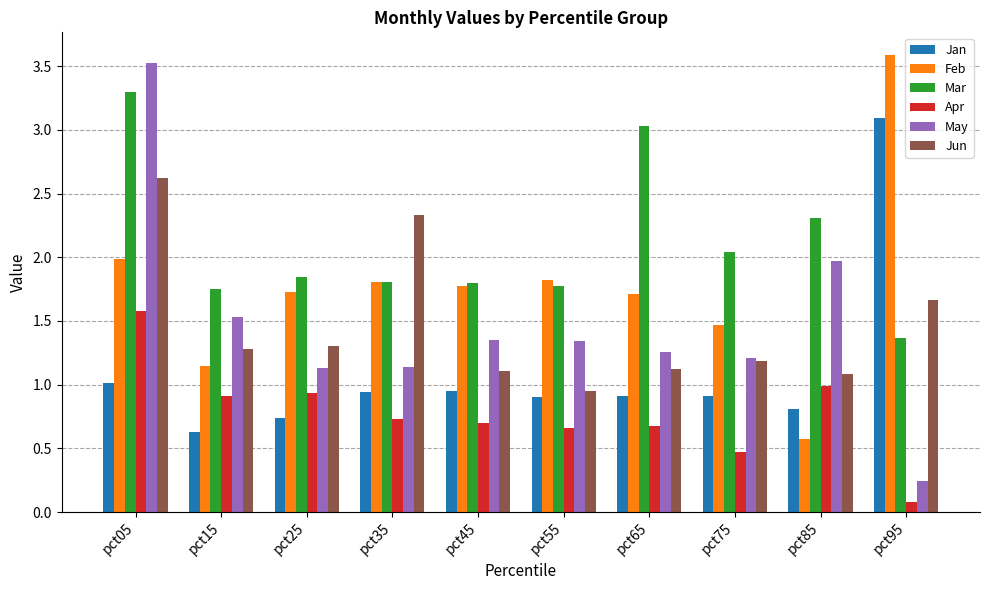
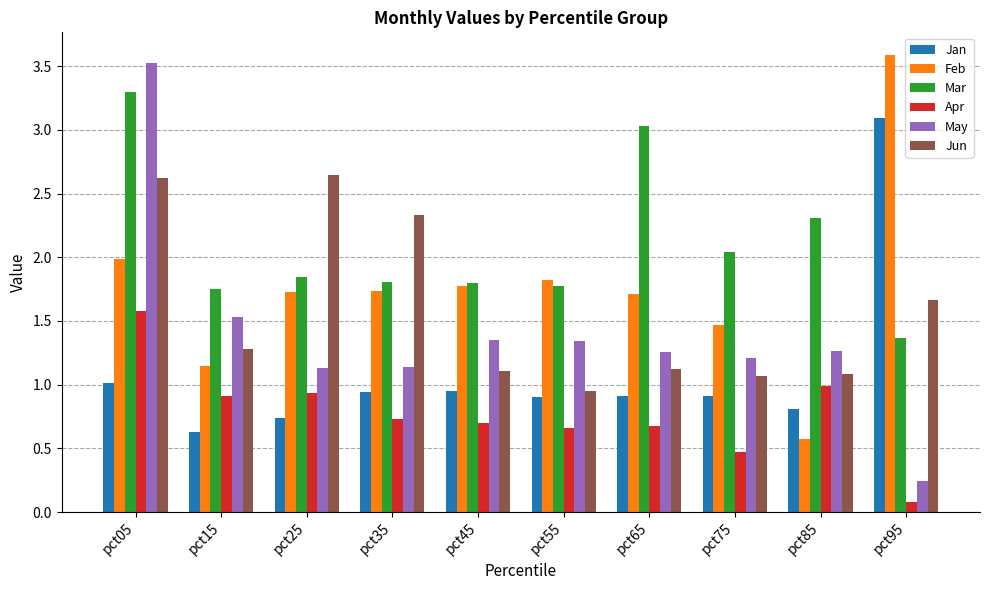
Jun, pct25: 1.31 -> 2.64
Feb, pct35: 1.81 -> 1.73
Jun, pct75: 1.19 -> 1.07
May, pct85: 1.97 -> 1.26
